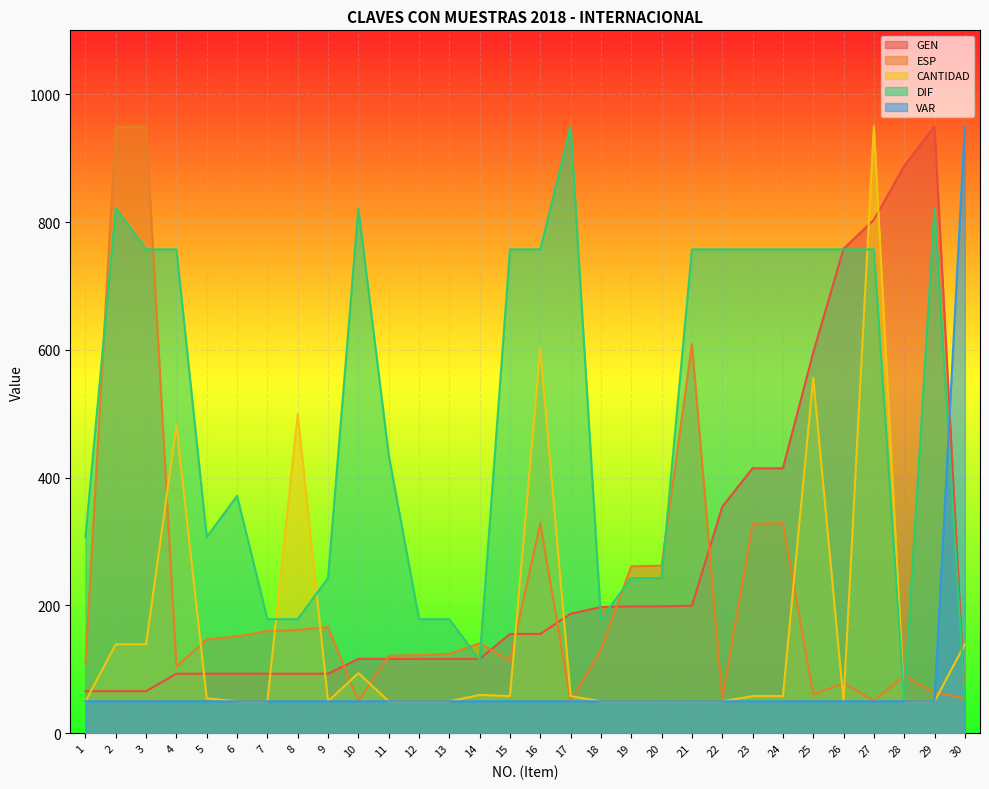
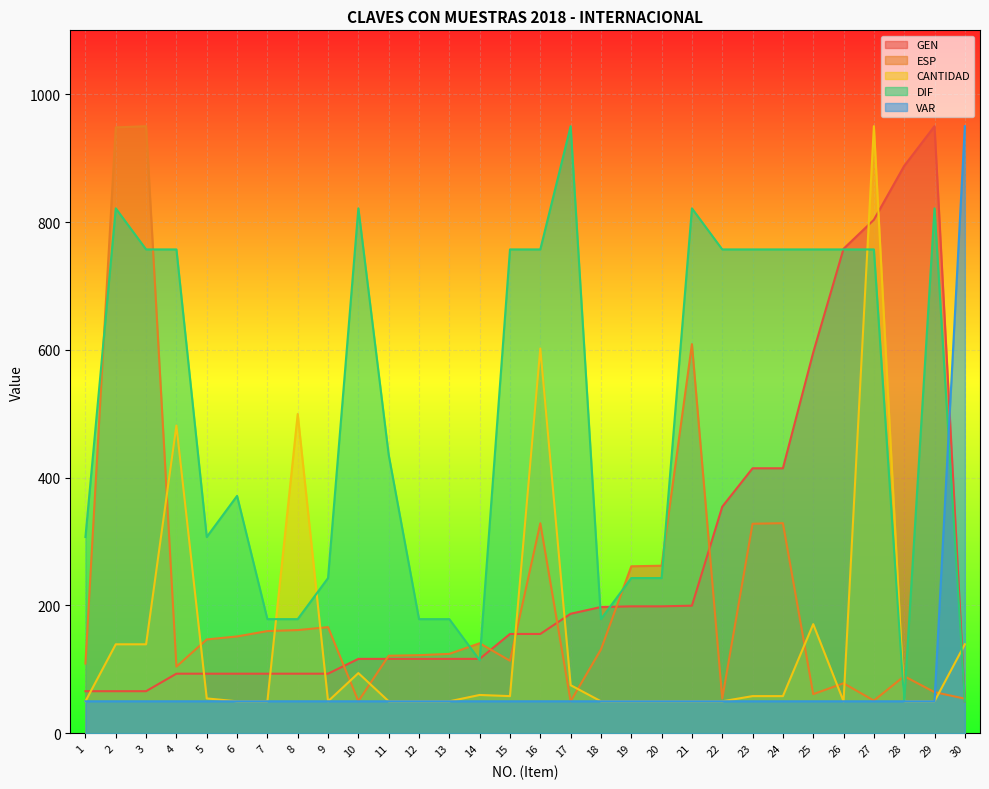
CANTIDAD, 17: 60 -> 80
DIF, 21: 760 -> 820
CANTIDAD, 25: 560 -> 170
